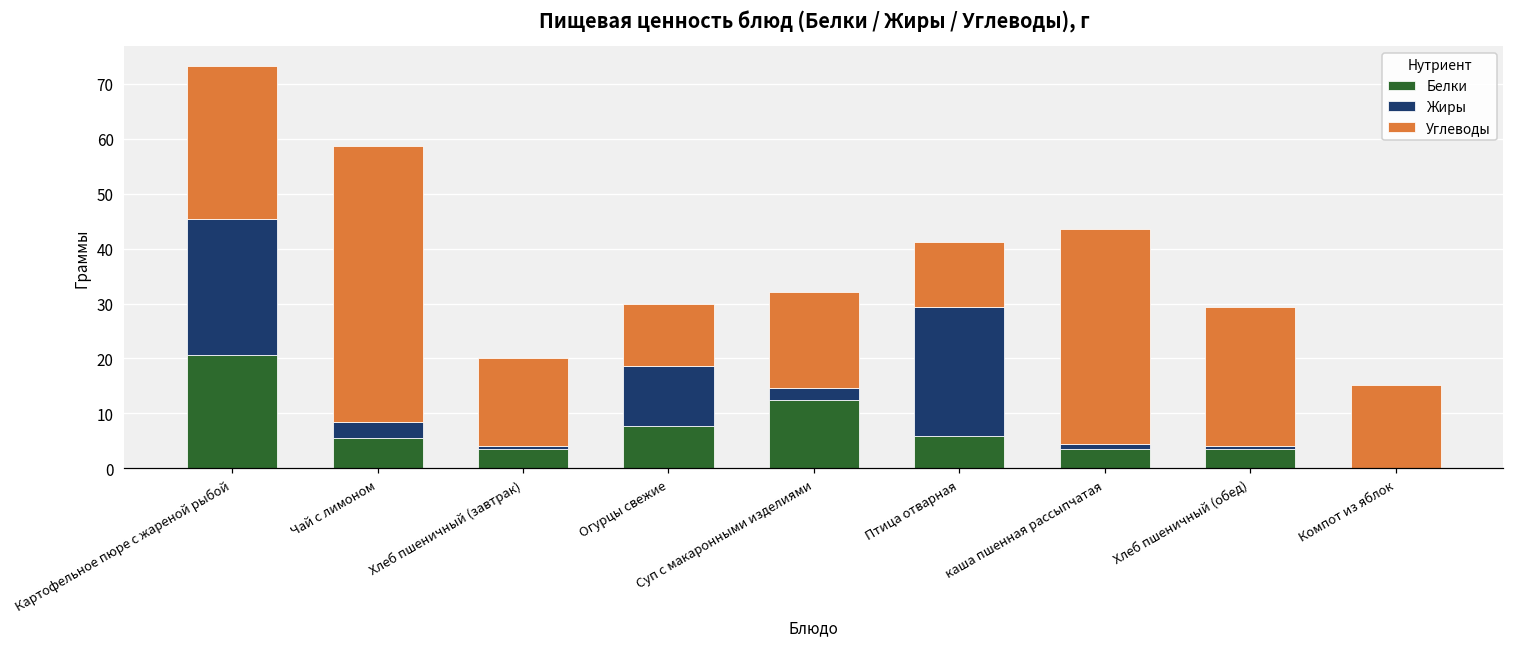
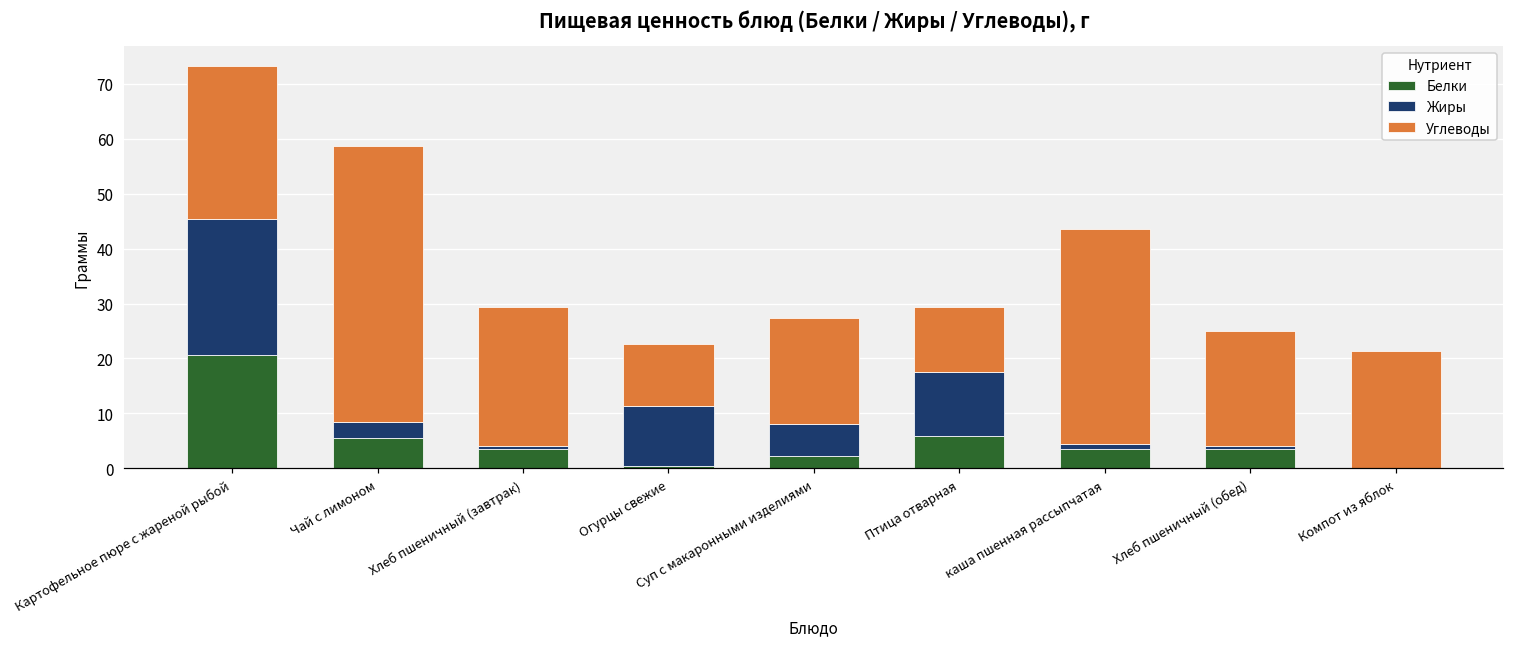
Углеводы, Хлеб пшеничный (завтрак): 16 -> 25
Белки, Огурцы свежие: 8 -> 0
Белки, Суп с макаронными изделиями: 12 -> 2
Жиры, Суп с макаронными изделиями: 2 -> 6
Углеводы, Суп с макаронными изделиями: 17 -> 19
Жиры, Птица отварная: 24 -> 12
Углеводы, Хлеб пшеничный (обед): 25 -> 21
Углеводы, Компот из яблок: 15 -> 21
